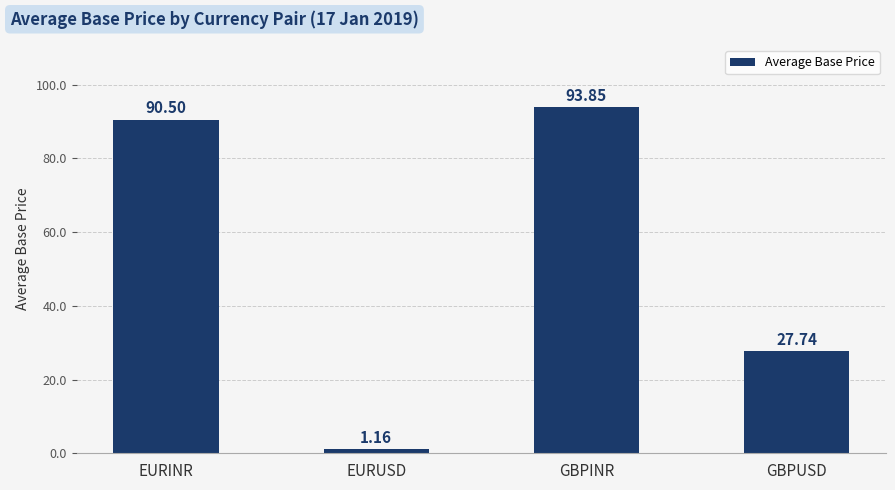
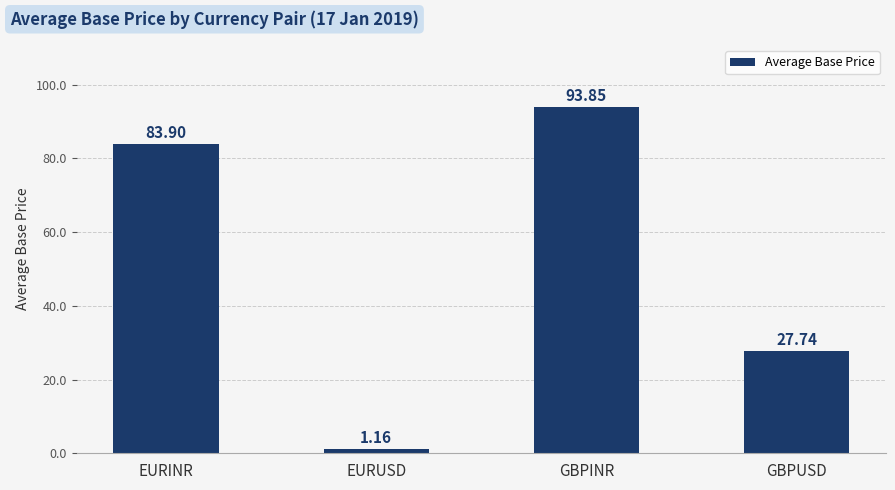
EURINR: 90.50 -> 83.90
